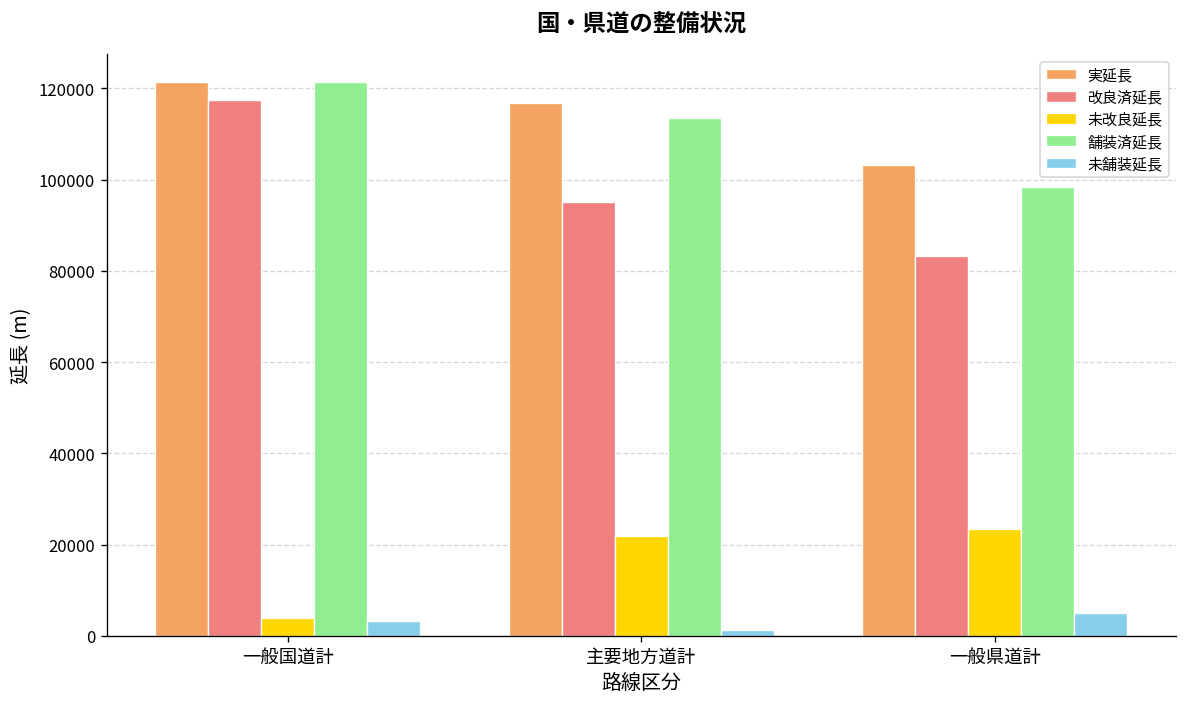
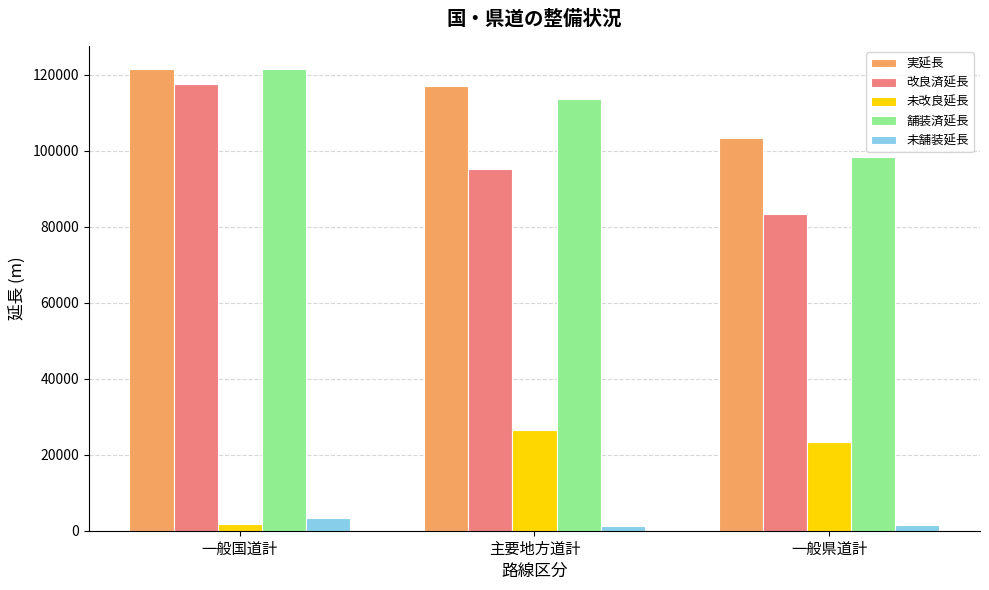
未改良延長, 一般国道計: 4000 -> 2000
未改良延長, 主要地方道計: 22000 -> 26000
未舗装延長, 一般県道計: 5000 -> 2000
